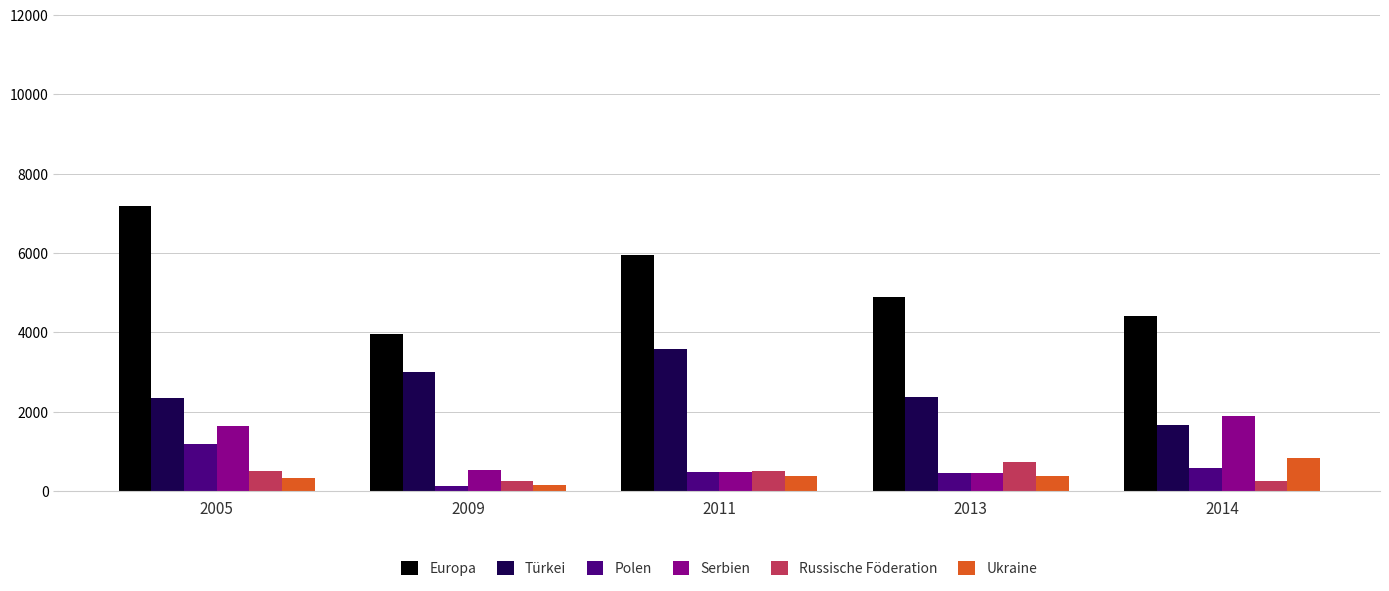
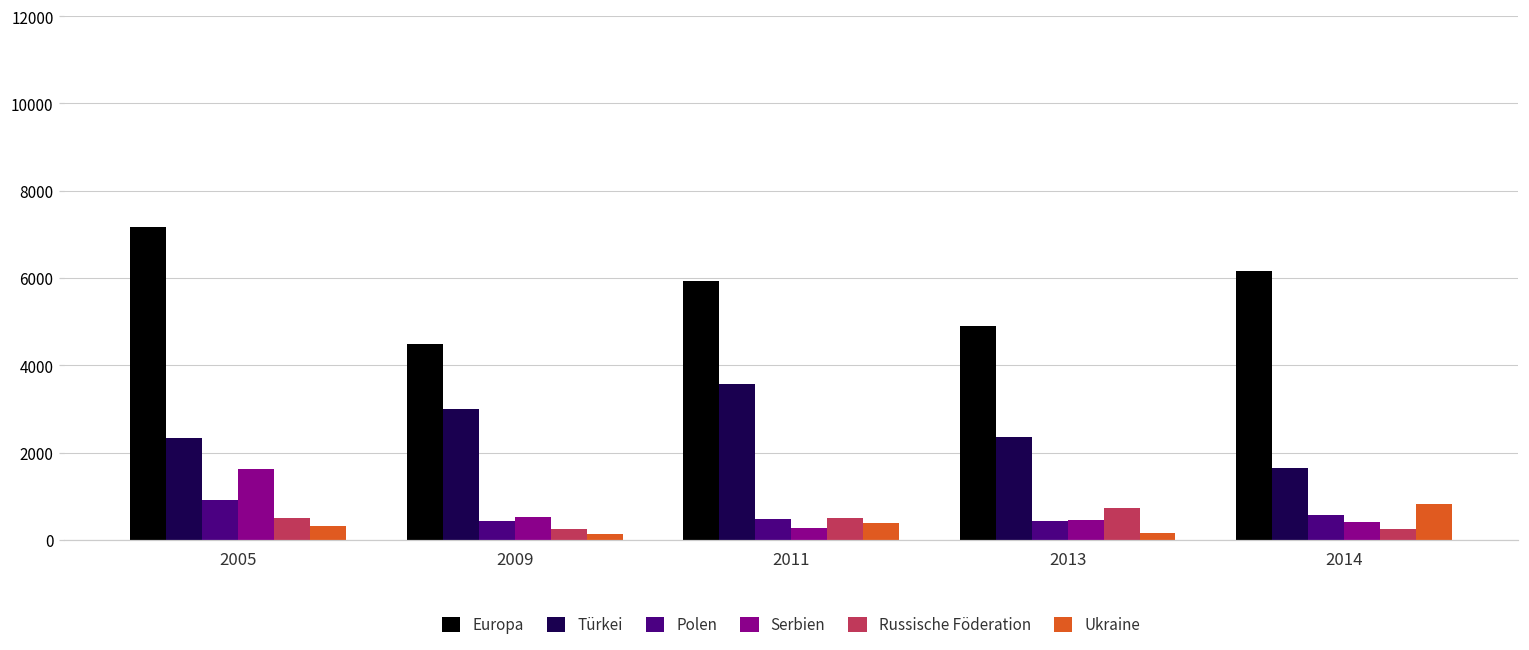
Polen, 2005: 1200 -> 900
Europa, 2009: 3900 -> 4500
Polen, 2009: 100 -> 400
Serbien, 2011: 500 -> 300
Ukraine, 2013: 400 -> 200
Europa, 2014: 4400 -> 6200
Serbien, 2014: 1900 -> 400
